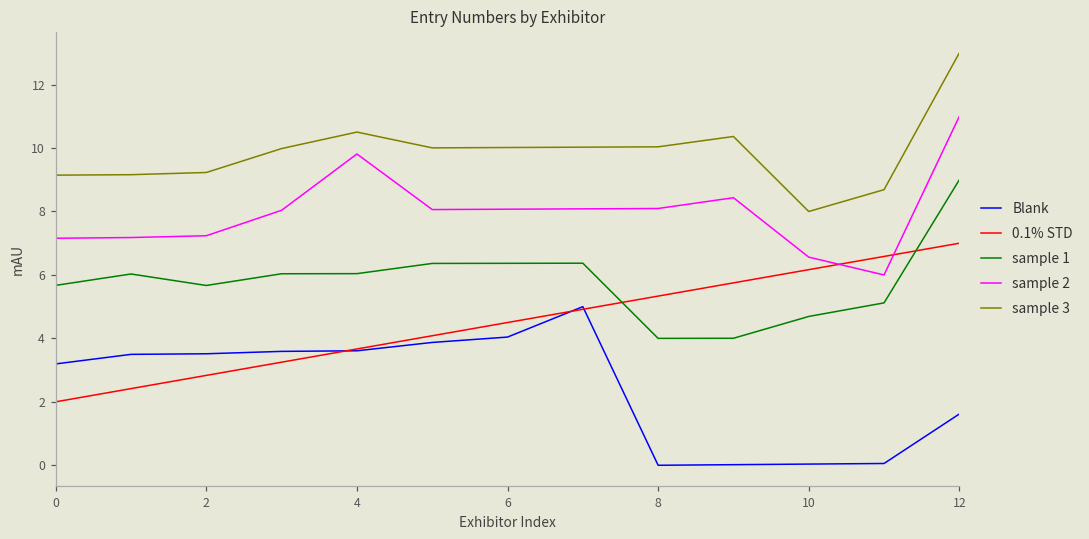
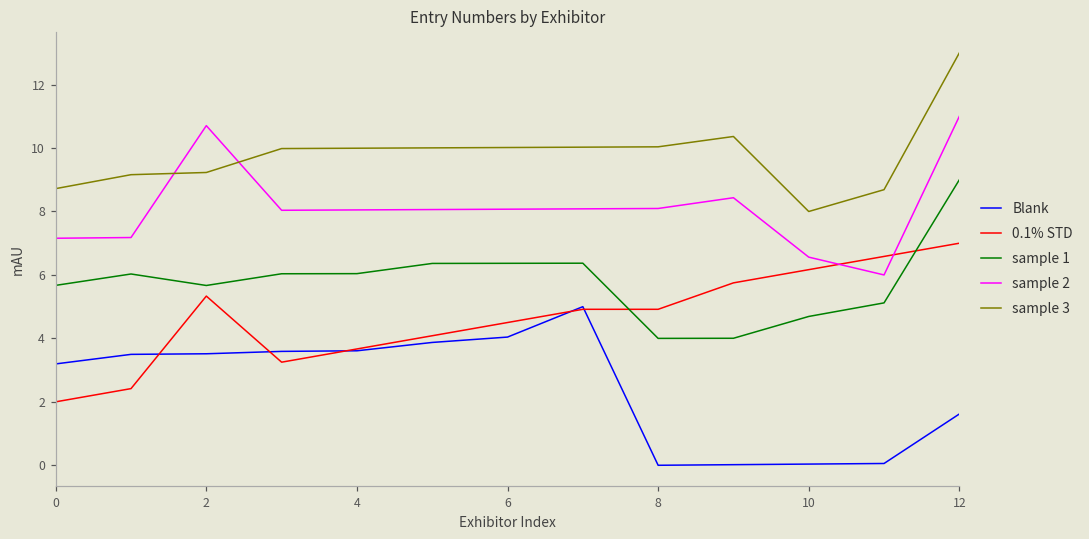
sample 3, 0: 9.1 -> 8.7
0.1% STD, 2: 2.8 -> 5.3
sample 2, 2: 7.2 -> 10.7
sample 2, 4: 9.8 -> 8.0
sample 3, 4: 10.5 -> 10.0
0.1% STD, 8: 5.3 -> 4.9
